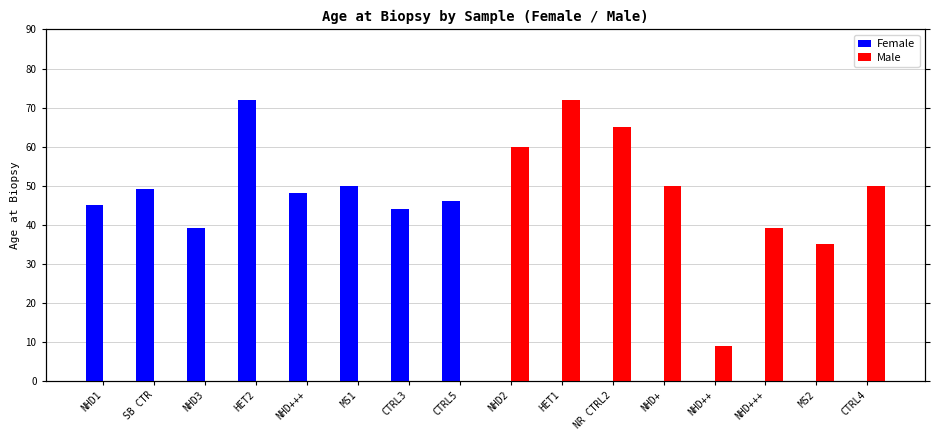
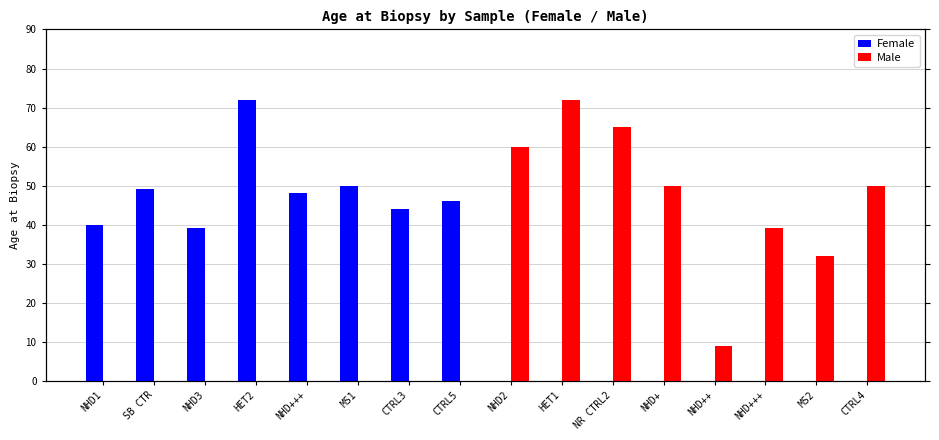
Female, NHD1: 45 -> 40
Male, MS2: 35 -> 32
